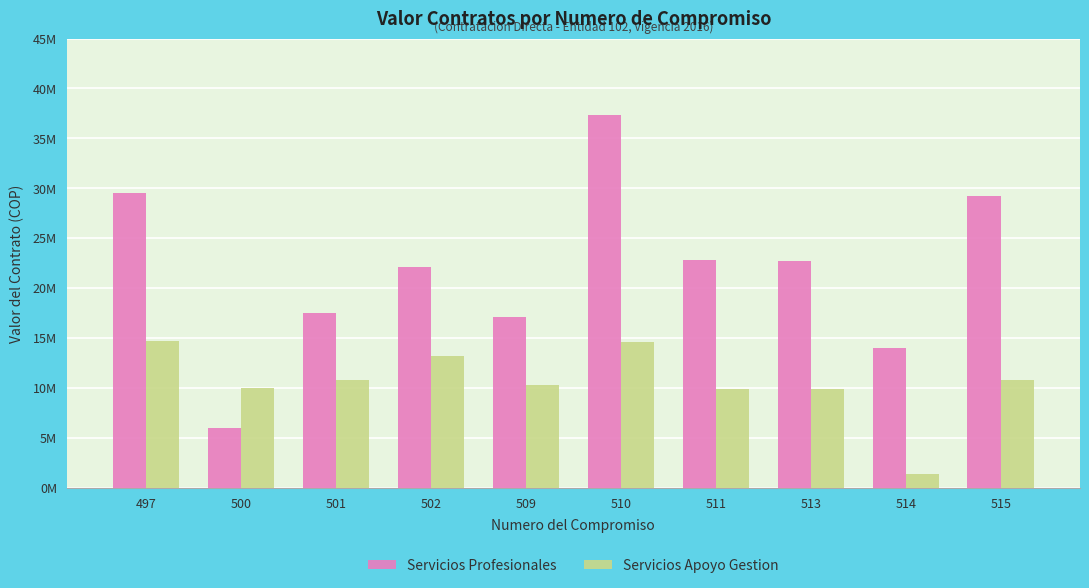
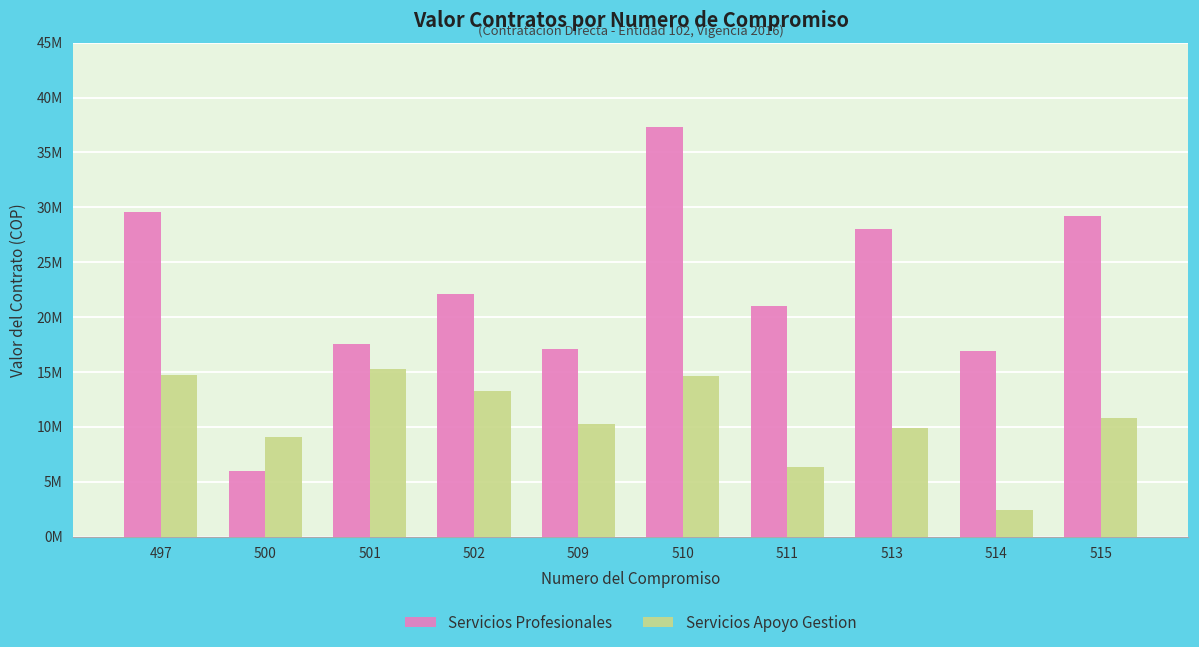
Servicios Apoyo Gestion, 500: 10000000 -> 9000000
Servicios Apoyo Gestion, 501: 11000000 -> 15000000
Servicios Profesionales, 511: 23000000 -> 21000000
Servicios Apoyo Gestion, 511: 10000000 -> 6000000
Servicios Profesionales, 513: 23000000 -> 28000000
Servicios Profesionales, 514: 14000000 -> 17000000
Servicios Apoyo Gestion, 514: 1000000 -> 2000000
